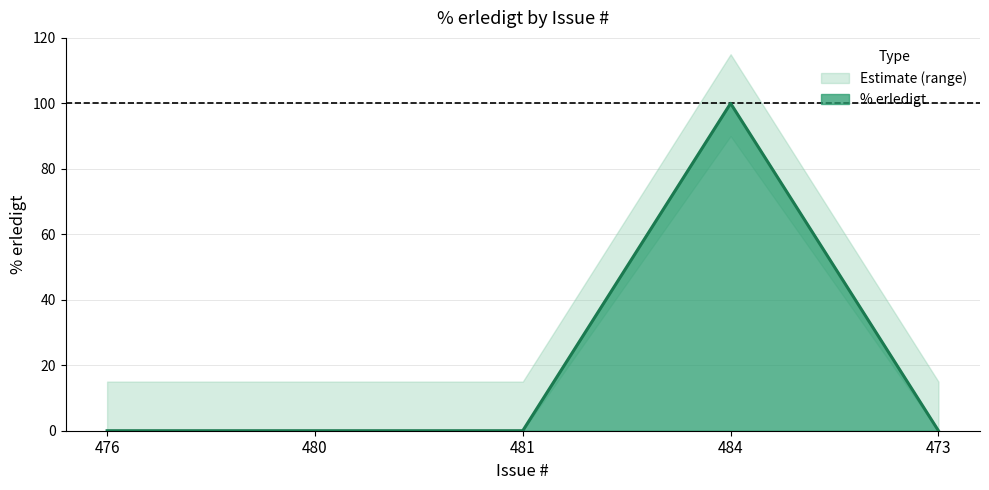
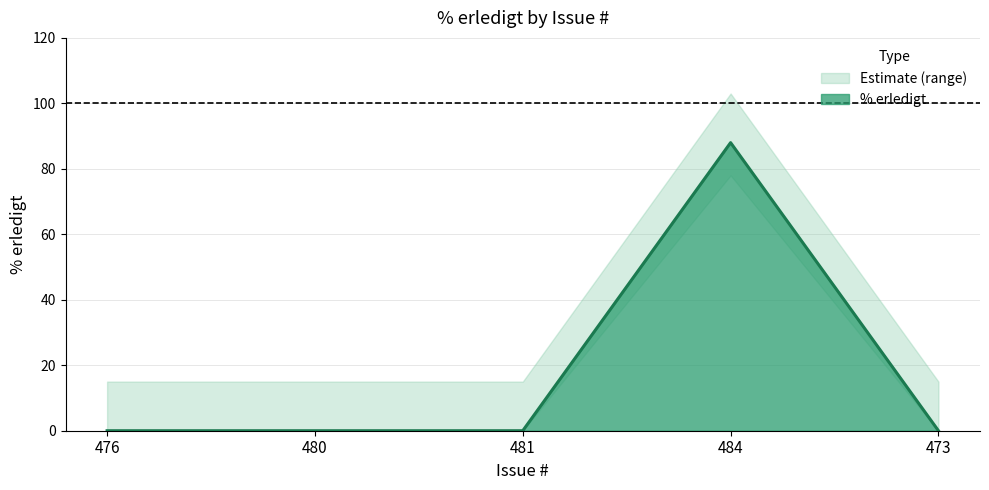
% erledigt, 484: 100 -> 88
